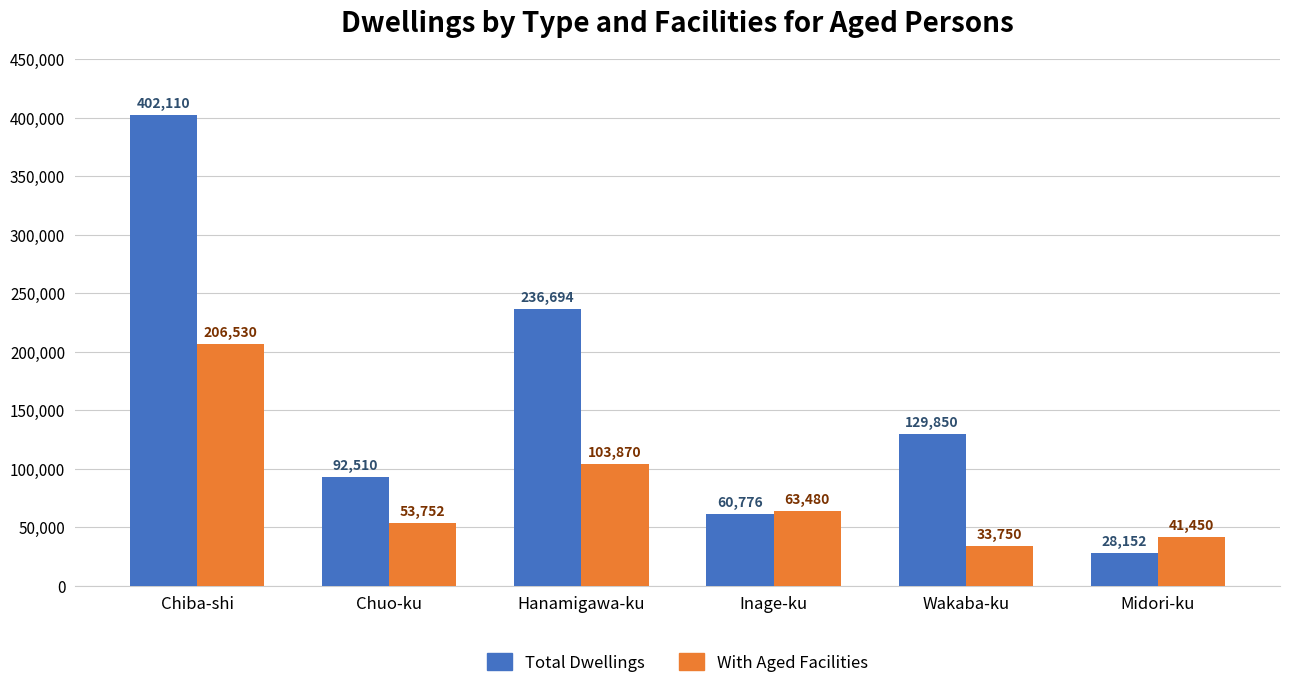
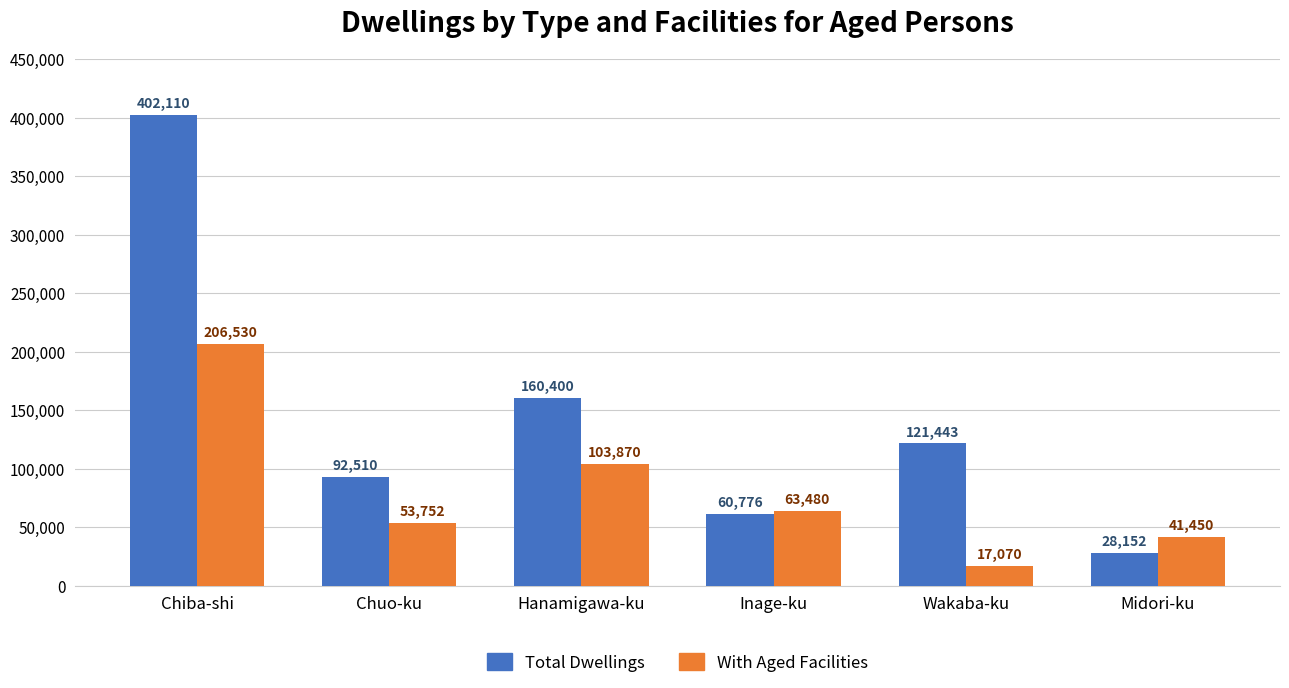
Total Dwellings, Hanamigawa-ku: 236,694 -> 160,400
Total Dwellings, Wakaba-ku: 129,850 -> 121,443
With Aged Facilities, Wakaba-ku: 33,750 -> 17,070
